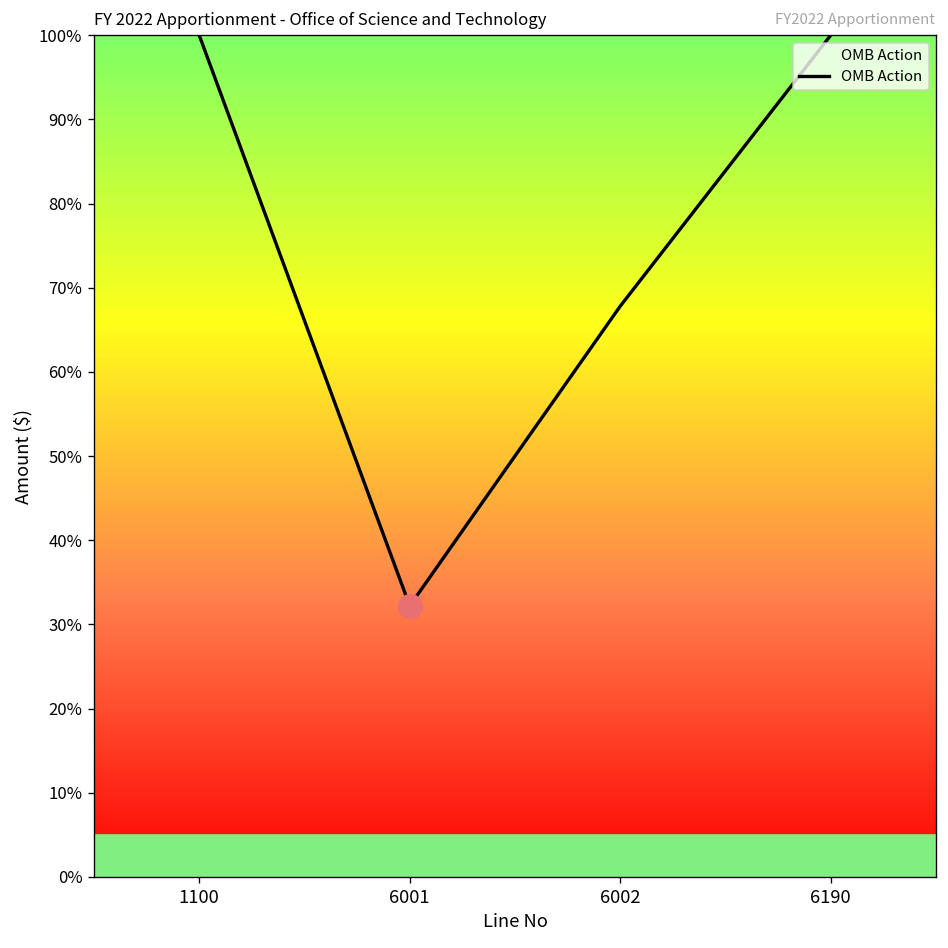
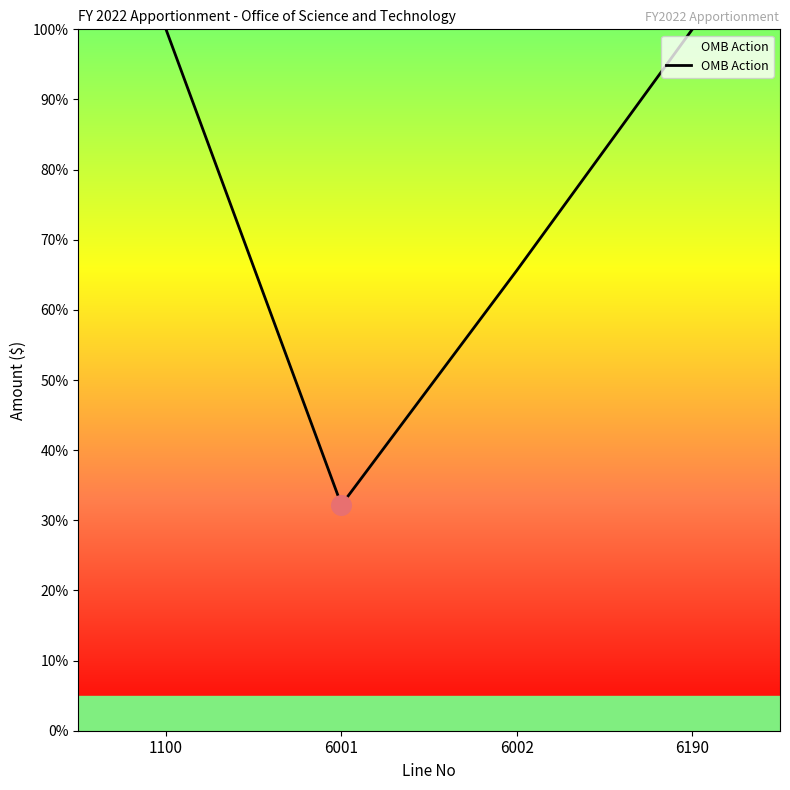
OMB Action, 6002: 68% -> 66%
